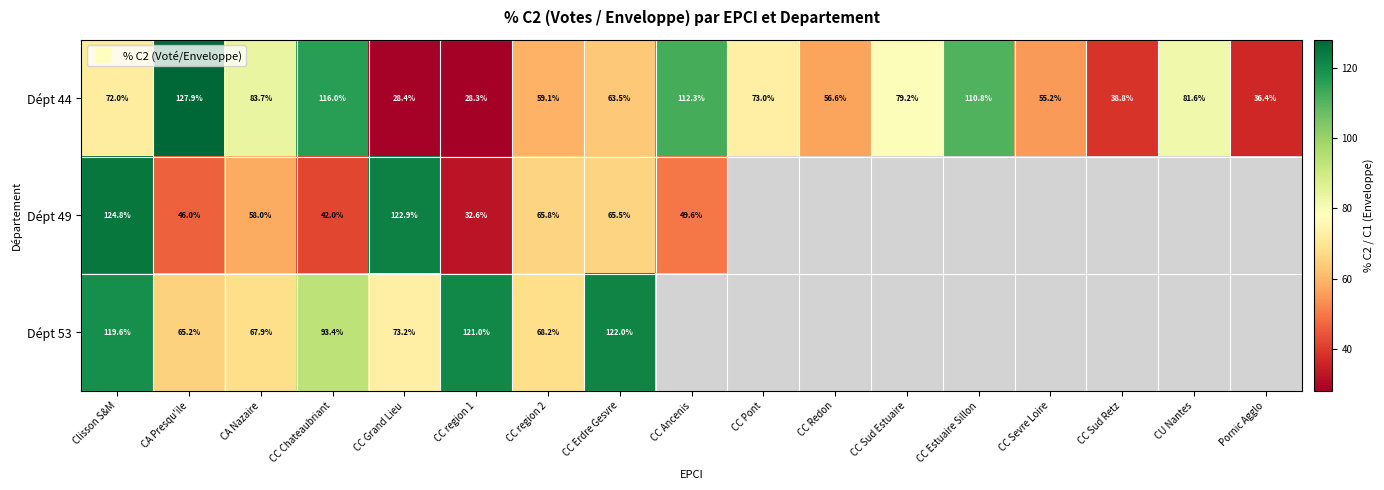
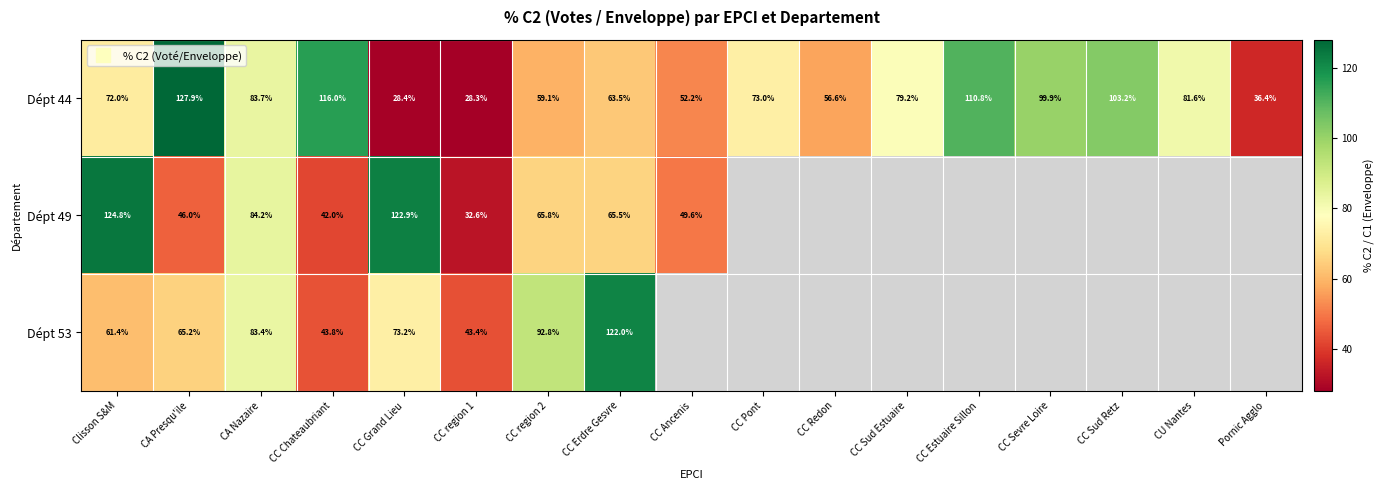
Dépt 44, CC Ancenis: 112.3% -> 52.2%
Dépt 44, CC Sevre Loire: 55.2% -> 99.9%
Dépt 44, CC Sud Retz: 38.8% -> 103.2%
Dépt 49, CA Nazaire: 58.0% -> 84.2%
Dépt 53, Clisson S&M: 119.6% -> 61.4%
Dépt 53, CA Nazaire: 67.9% -> 83.4%
Dépt 53, CC Chateaubriant: 93.4% -> 43.8%
Dépt 53, CC region 1: 121.0% -> 43.4%
Dépt 53, CC region 2: 68.2% -> 92.8%
